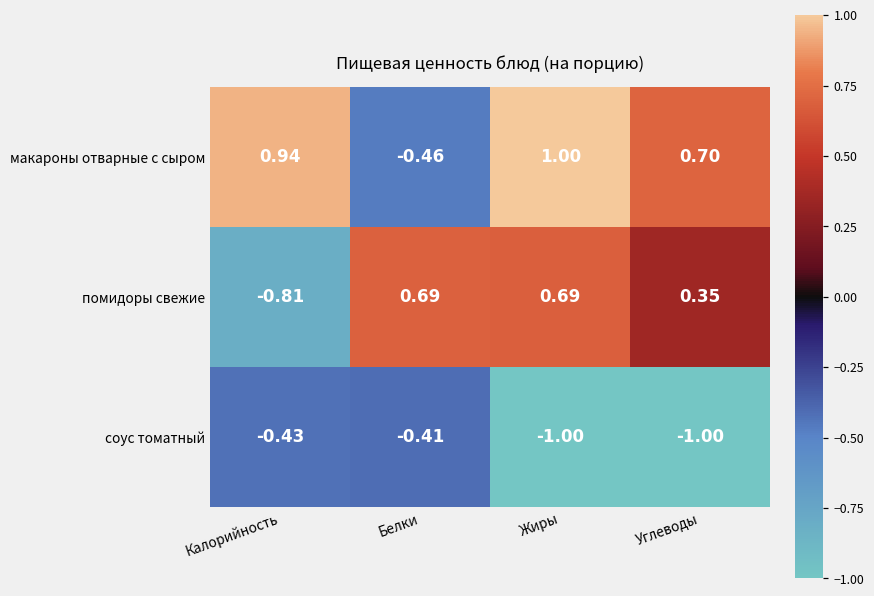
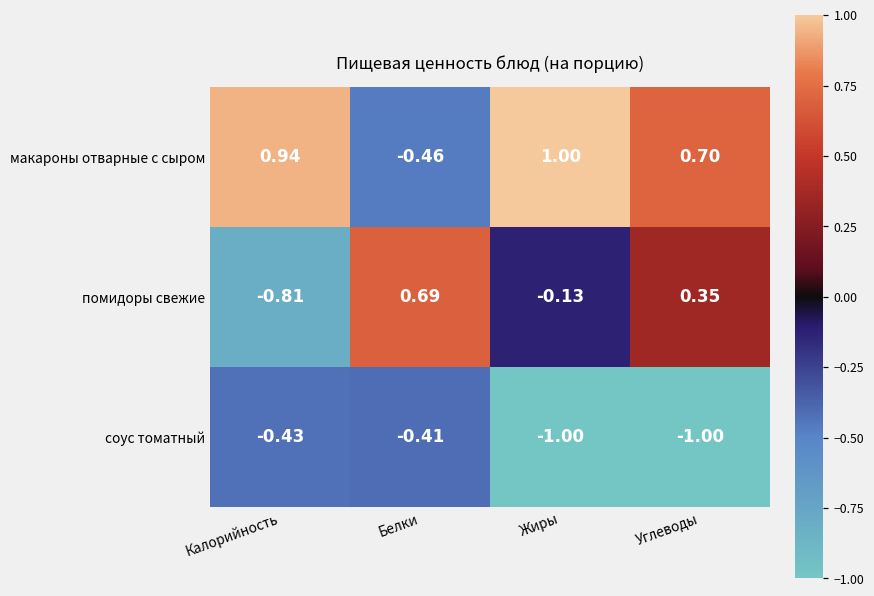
помидоры свежие, Жиры: 0.69 -> -0.13
